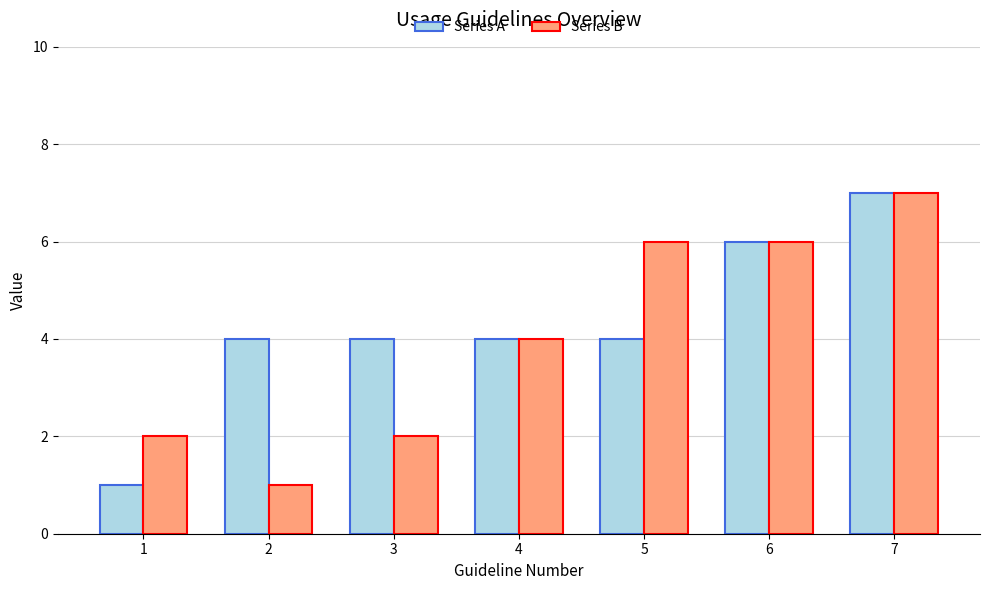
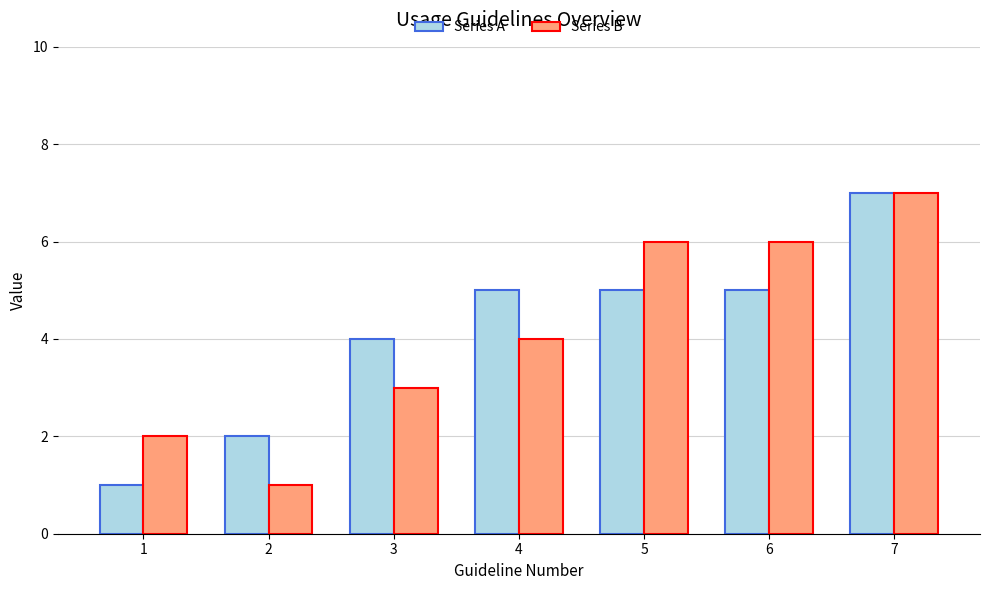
Series A, 2: 4 -> 2
Series B, 3: 2 -> 3
Series A, 4: 4 -> 5
Series A, 5: 4 -> 5
Series A, 6: 6 -> 5
